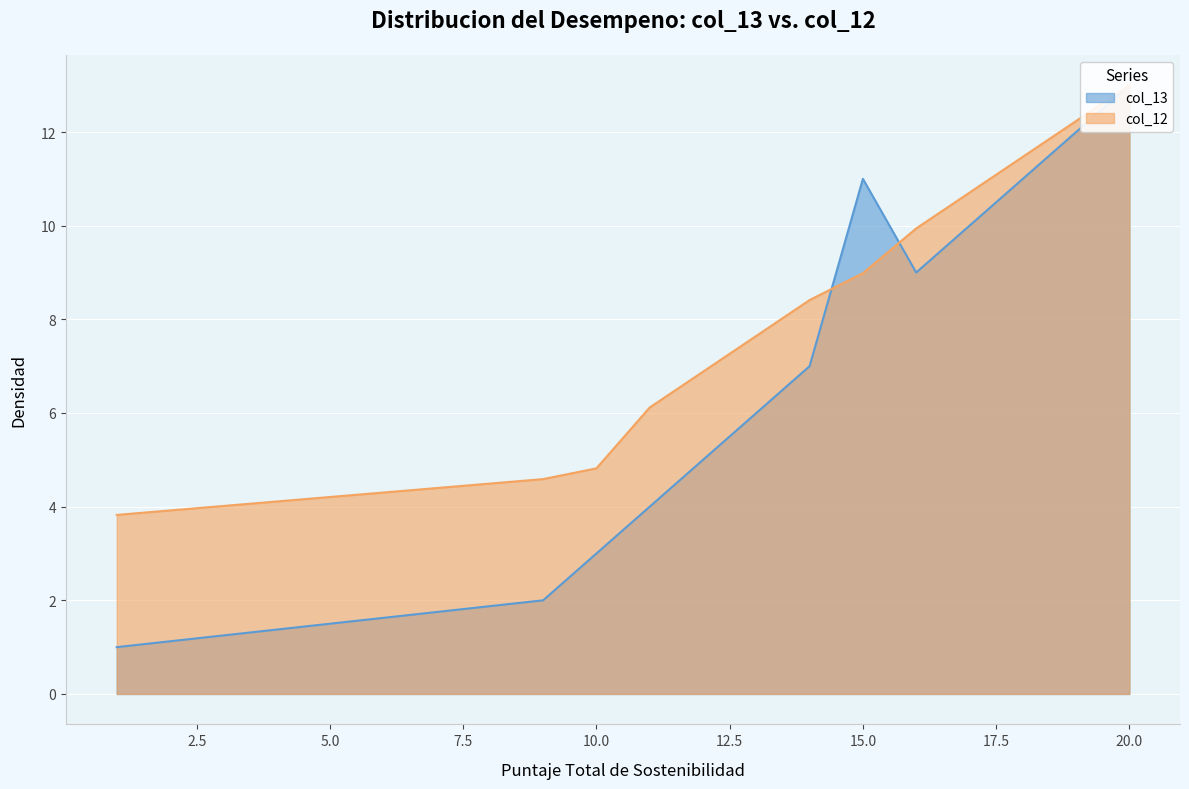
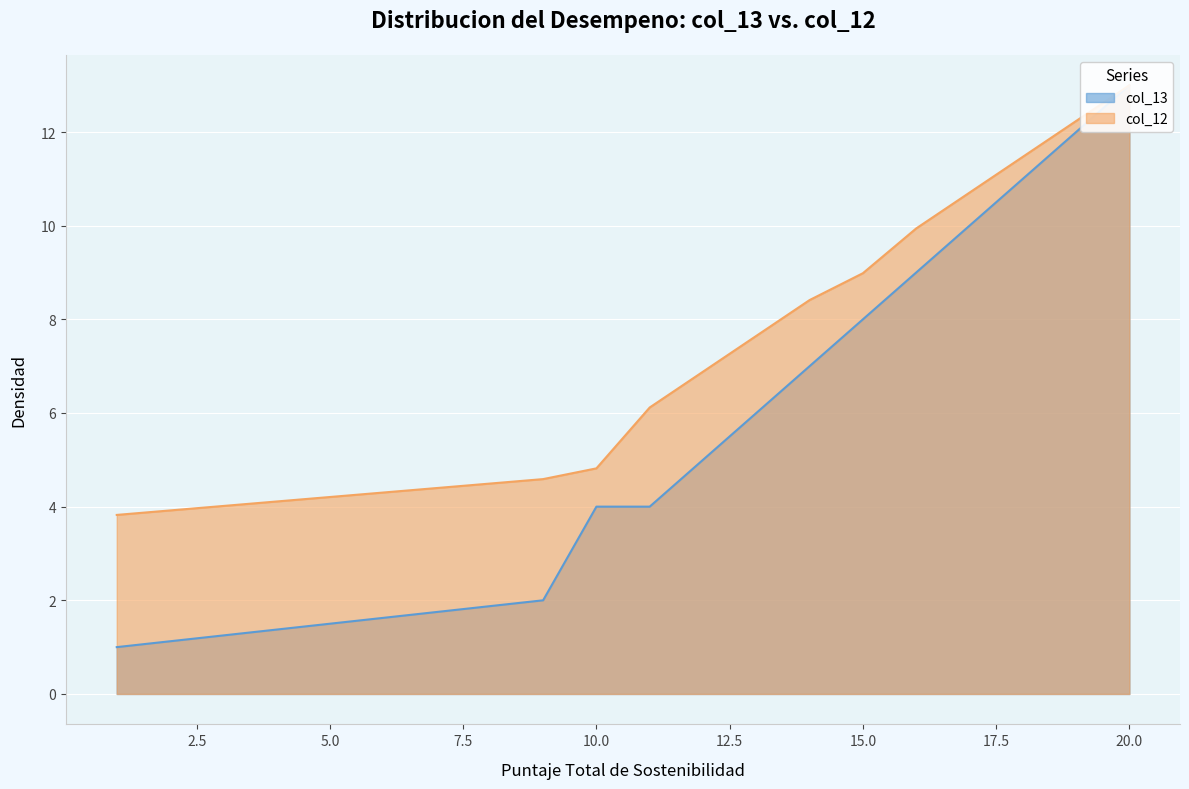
col_13, 10.0: 3 -> 4
col_13, 15.0: 11 -> 8
